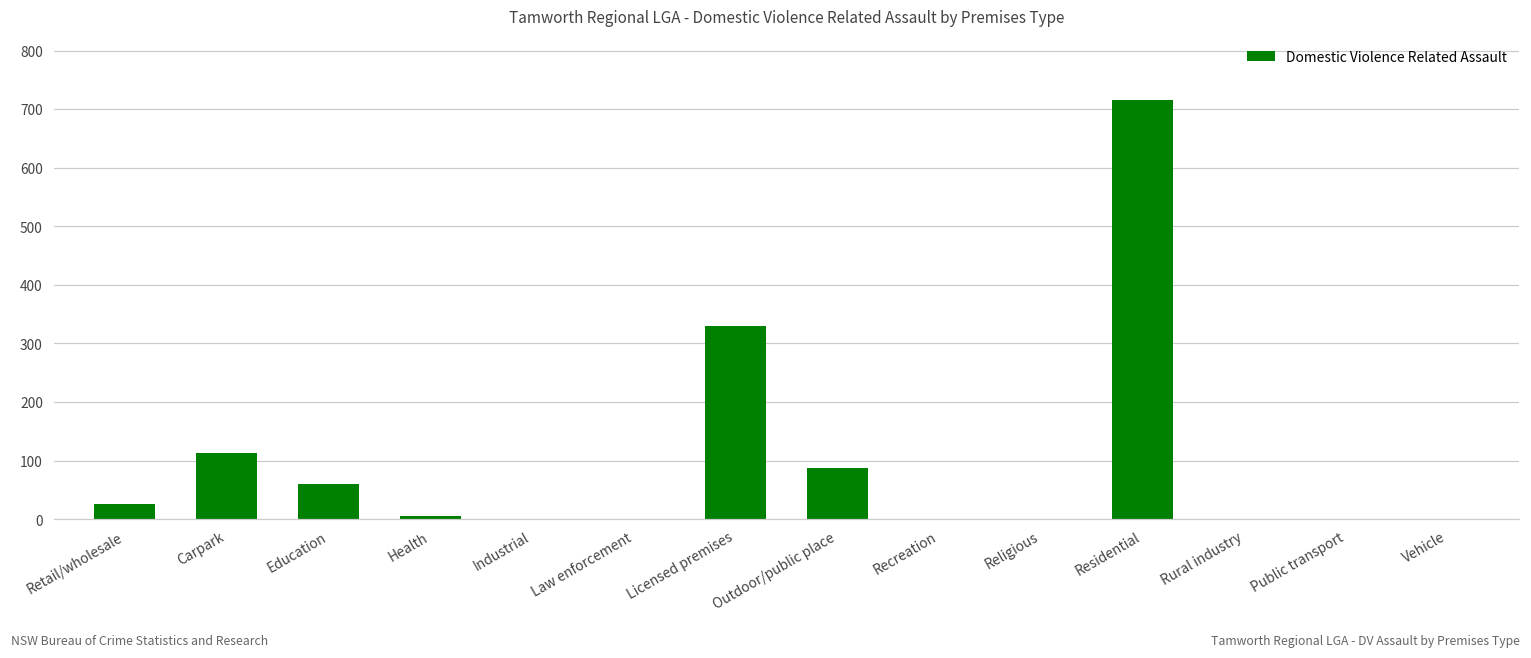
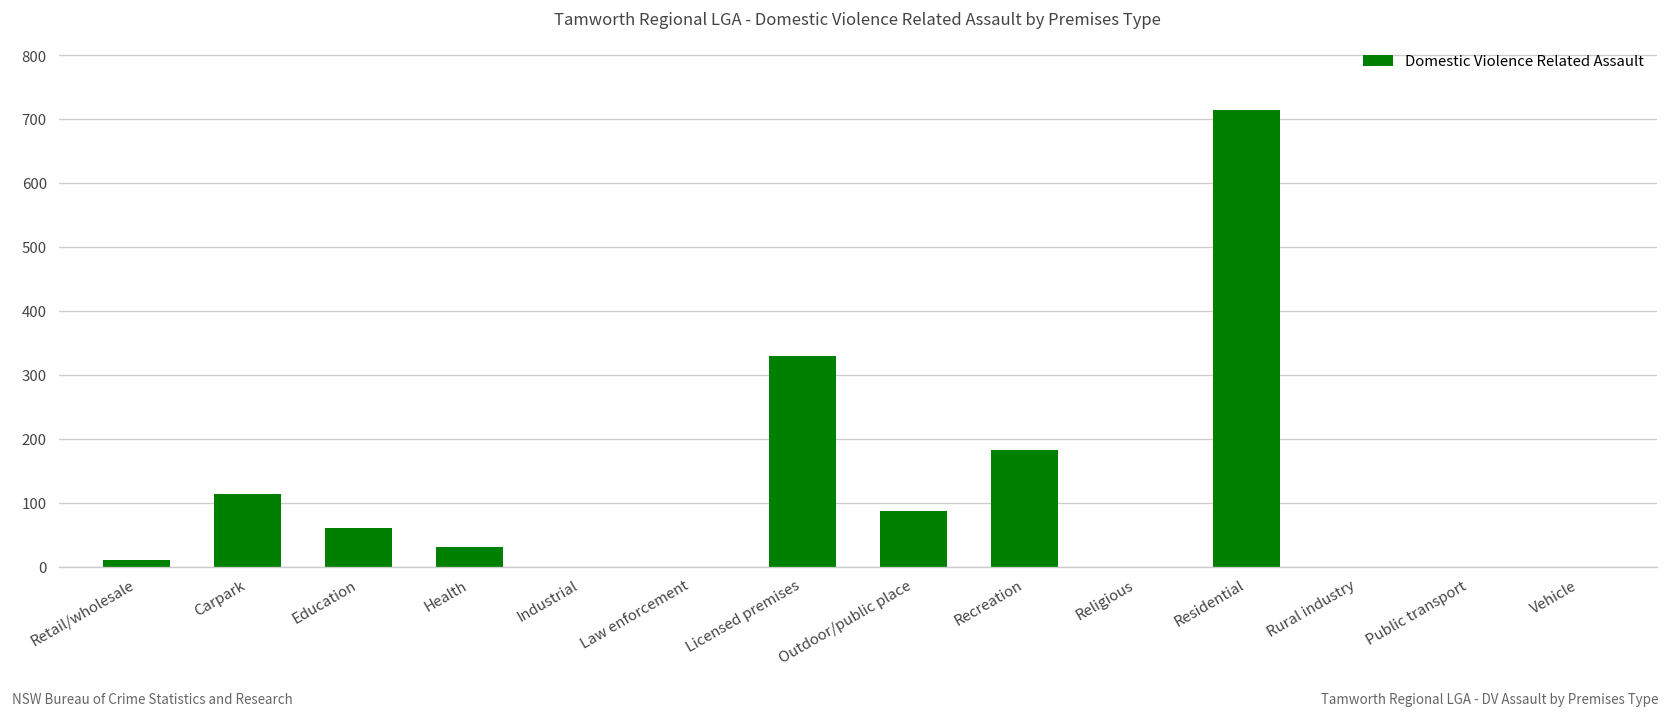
Retail/wholesale: 30 -> 10
Health: 10 -> 30
Recreation: 0 -> 180
